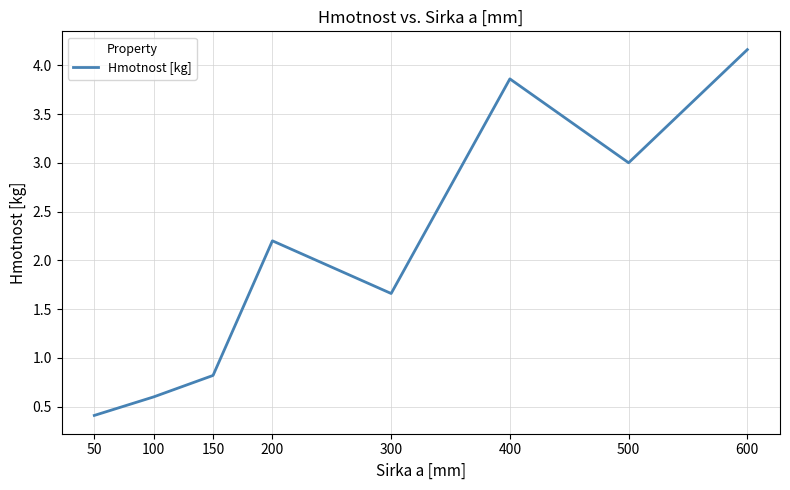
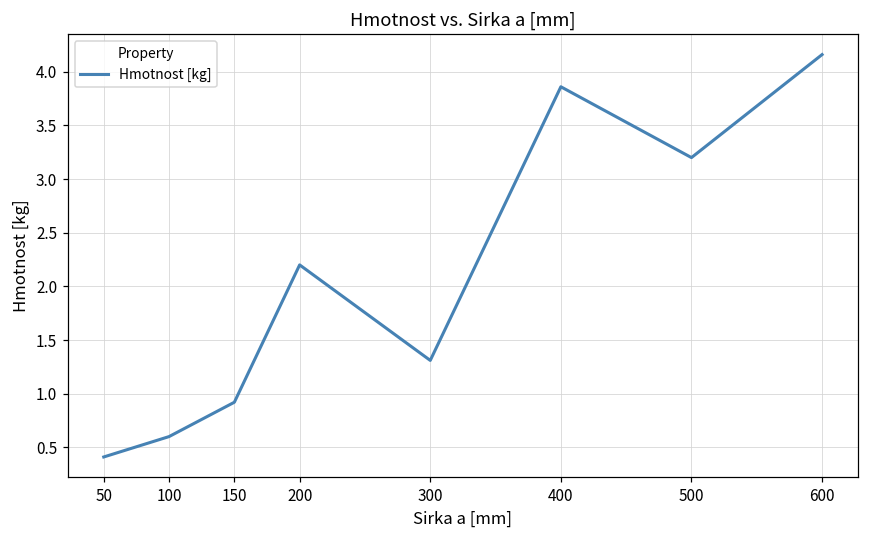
150: 0.8 -> 0.9
300: 1.7 -> 1.3
500: 3.0 -> 3.2
